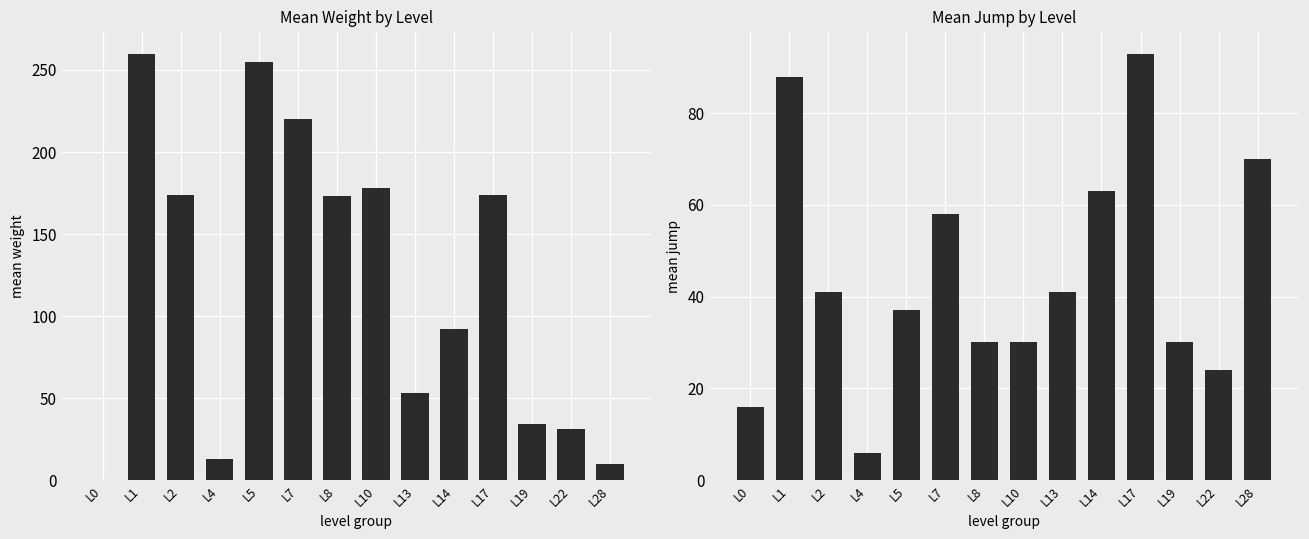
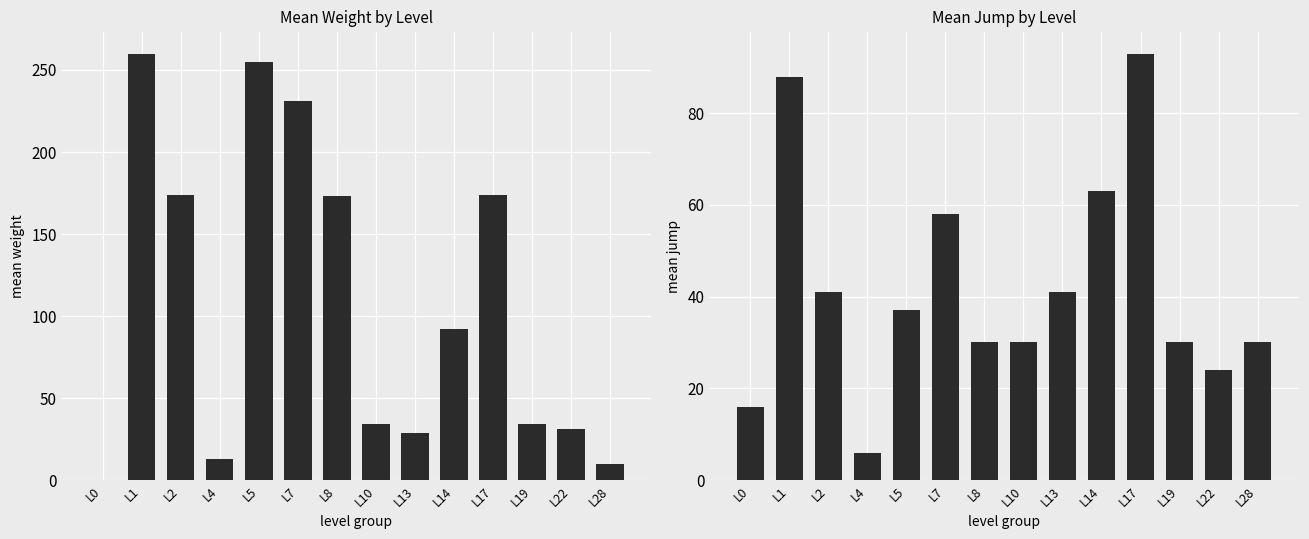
Mean Weight by Level, L7: 220 -> 231
Mean Weight by Level, L10: 178 -> 34
Mean Weight by Level, L13: 53 -> 29
Mean Jump by Level, L28: 70 -> 30
